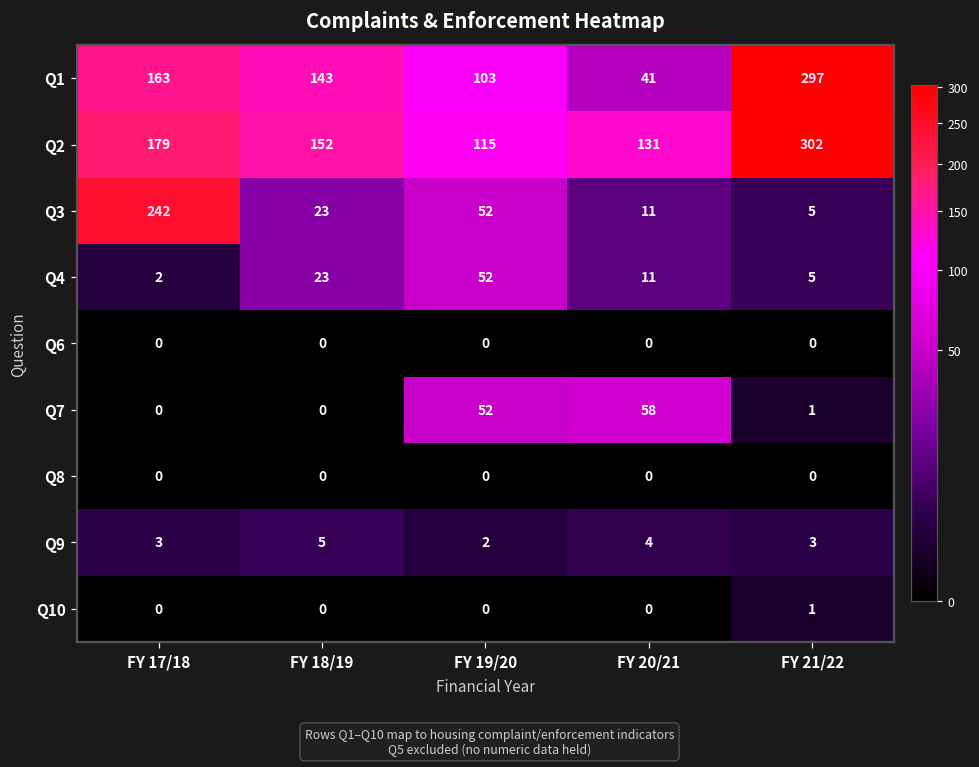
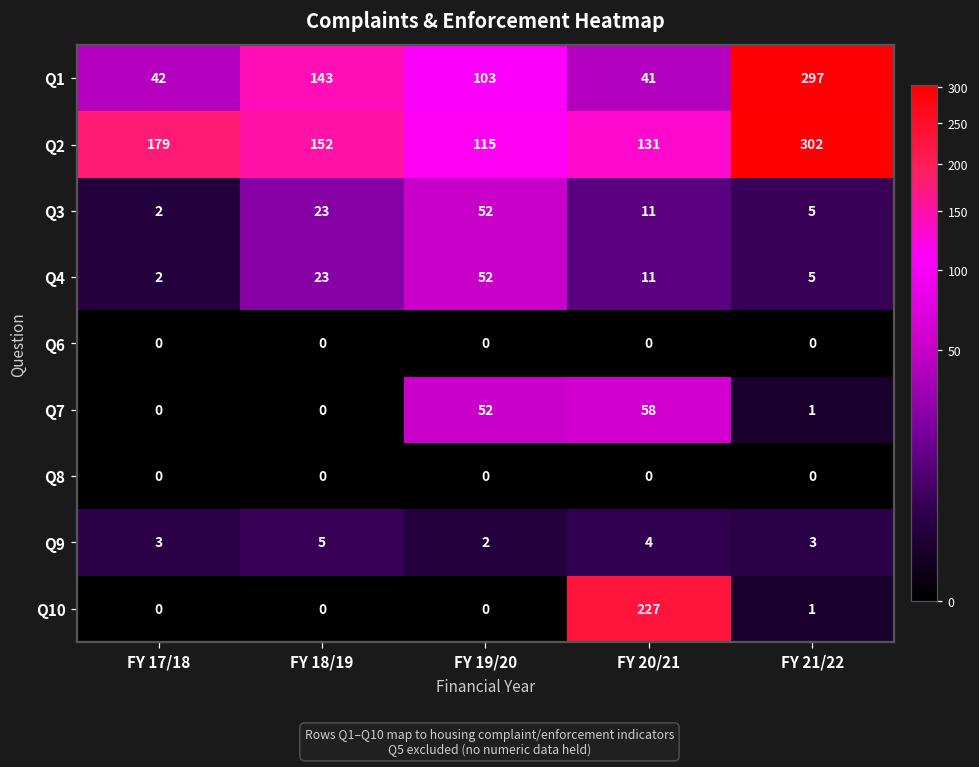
Q1, FY 17/18: 163 -> 42
Q3, FY 17/18: 242 -> 2
Q10, FY 20/21: 0 -> 227
